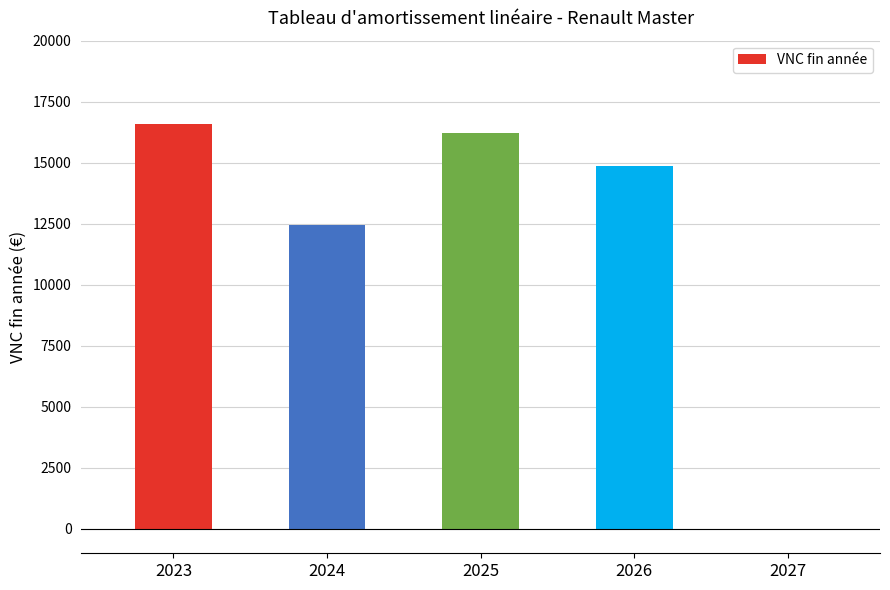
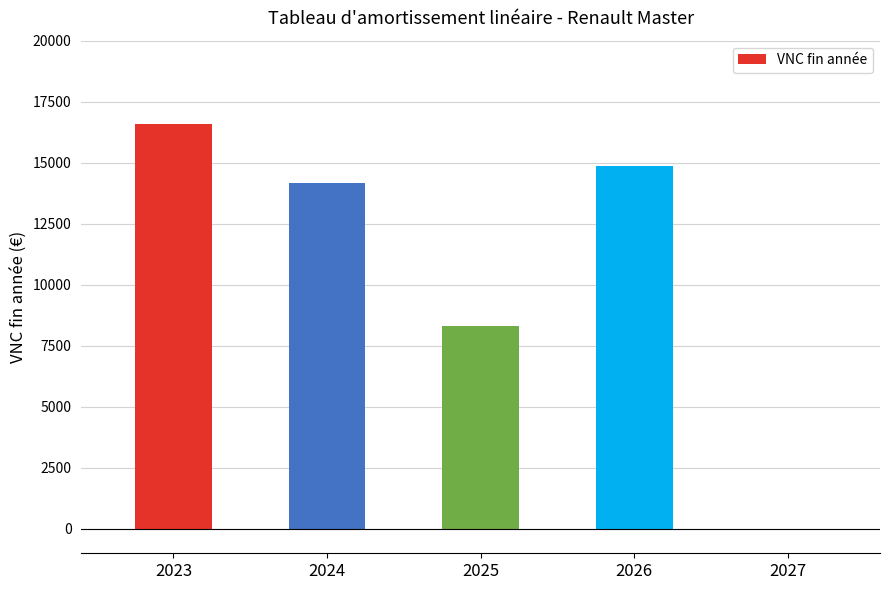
2024: 12500 -> 14200
2025: 16200 -> 8300
